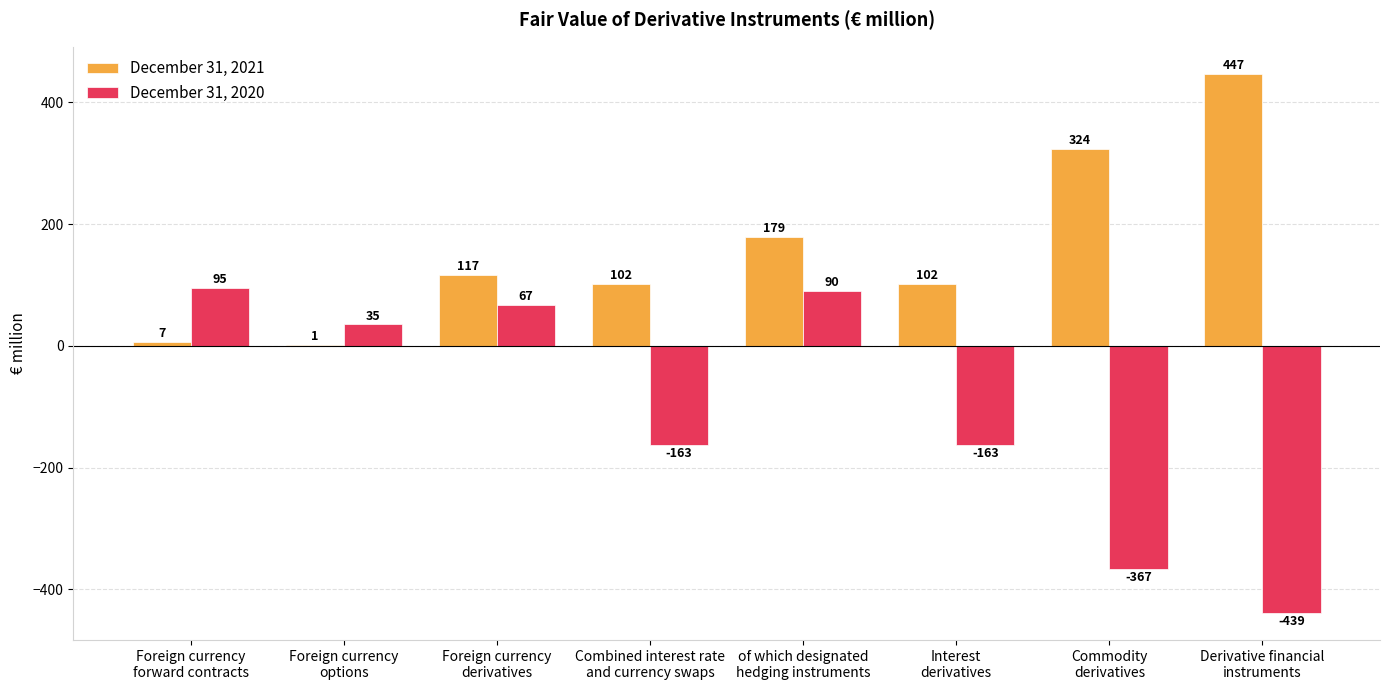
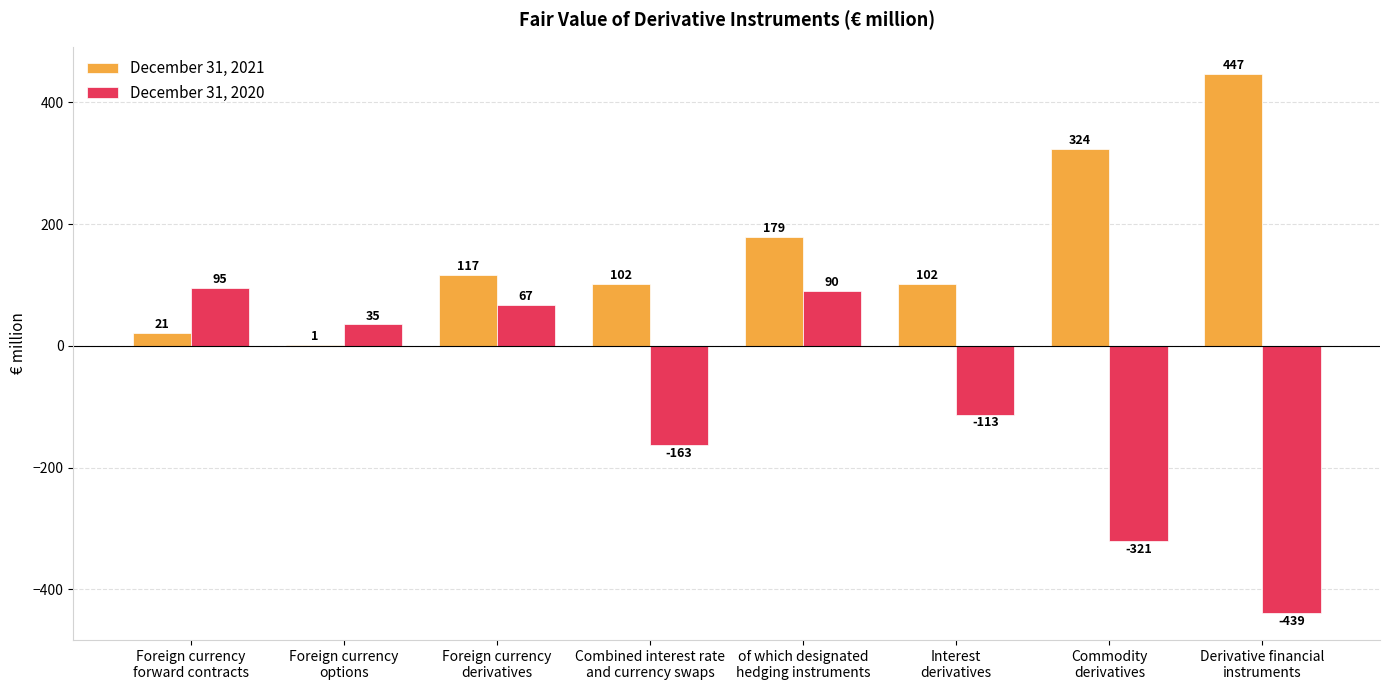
December 31, 2021, Foreign currency forward contracts: 7 -> 21
December 31, 2020, Interest derivatives: -163 -> -113
December 31, 2020, Commodity derivatives: -367 -> -321
